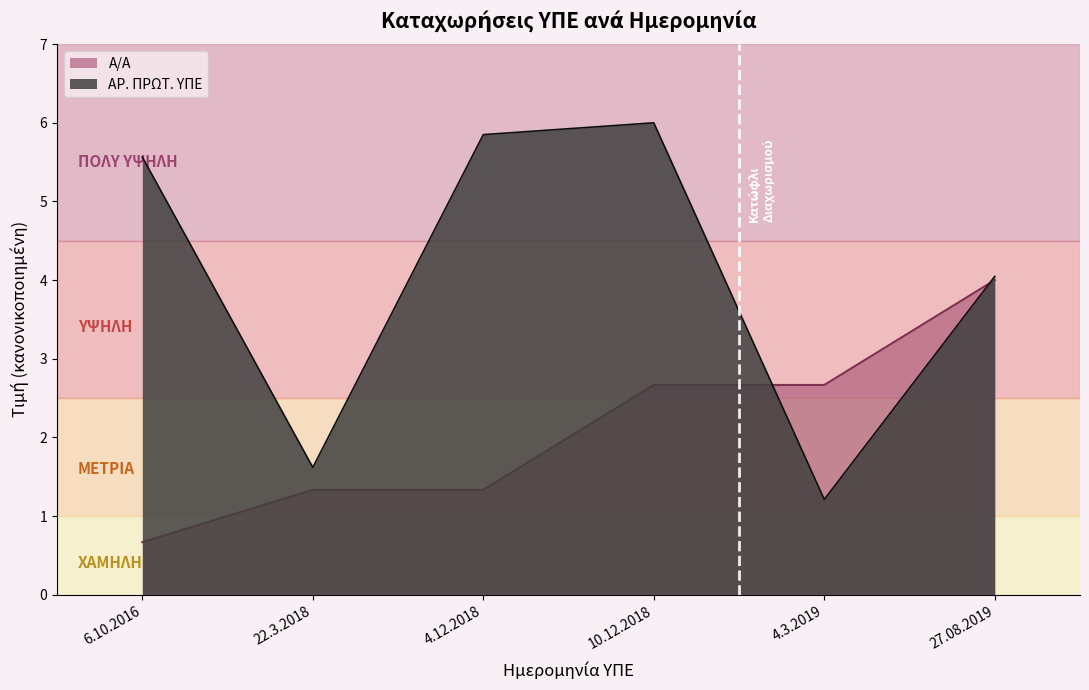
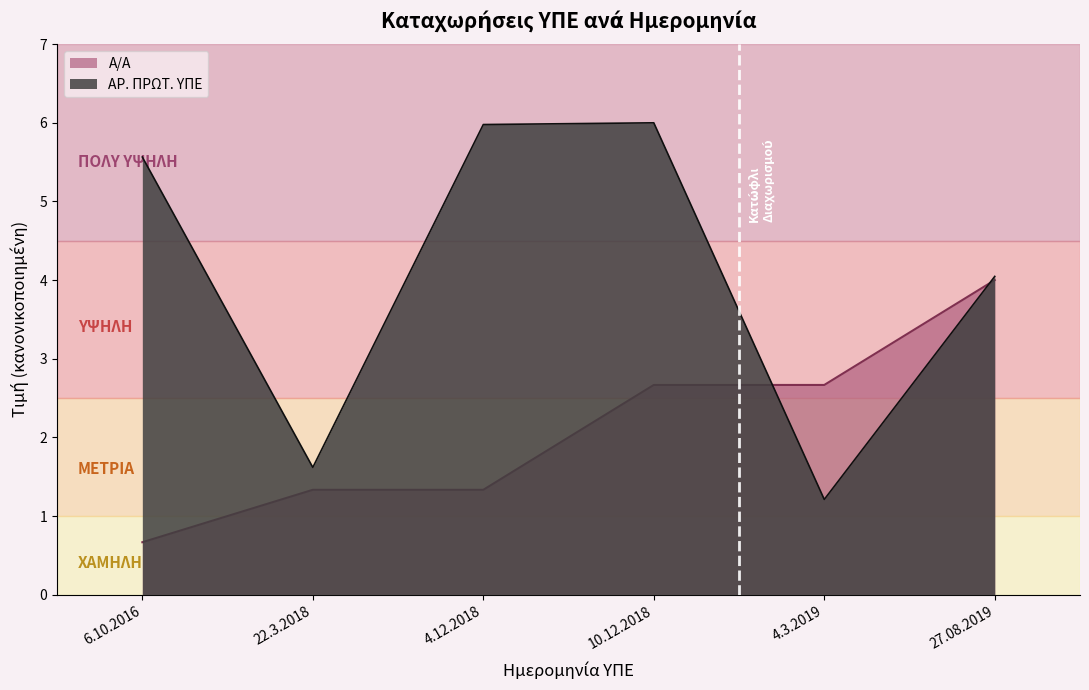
ΑΡ. ΠΡΩΤ. ΥΠΕ, 4.12.2018: 5.8 -> 6.0
